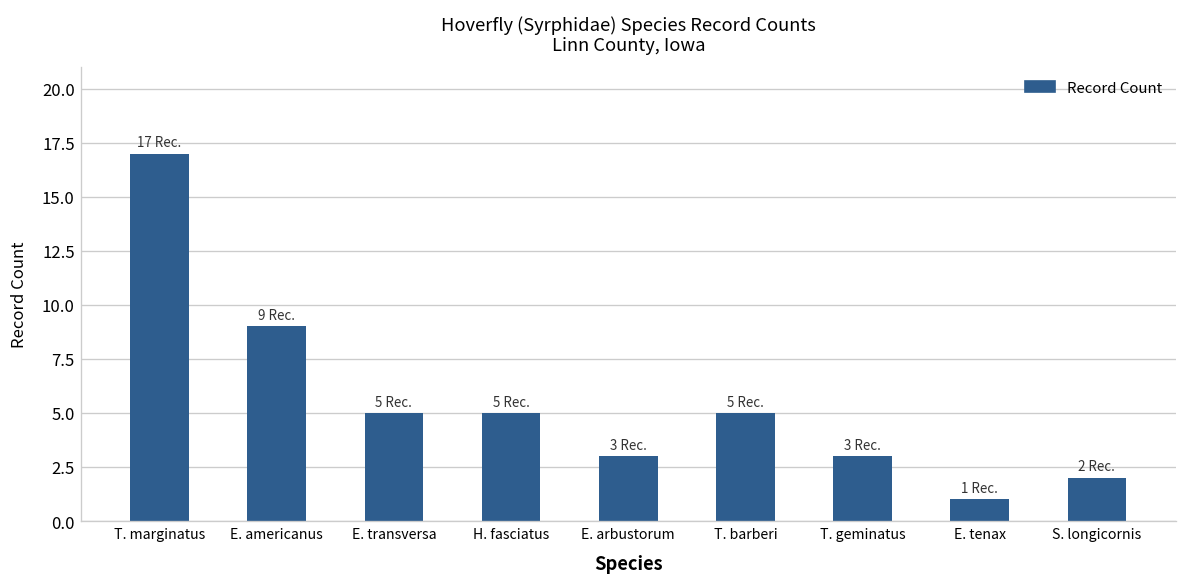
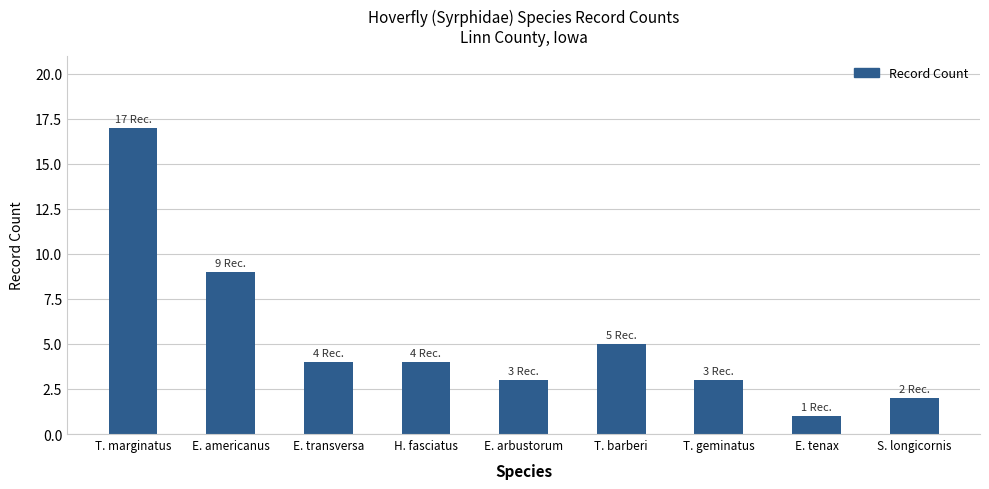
E. transversa: 5 -> 4
H. fasciatus: 5 -> 4
